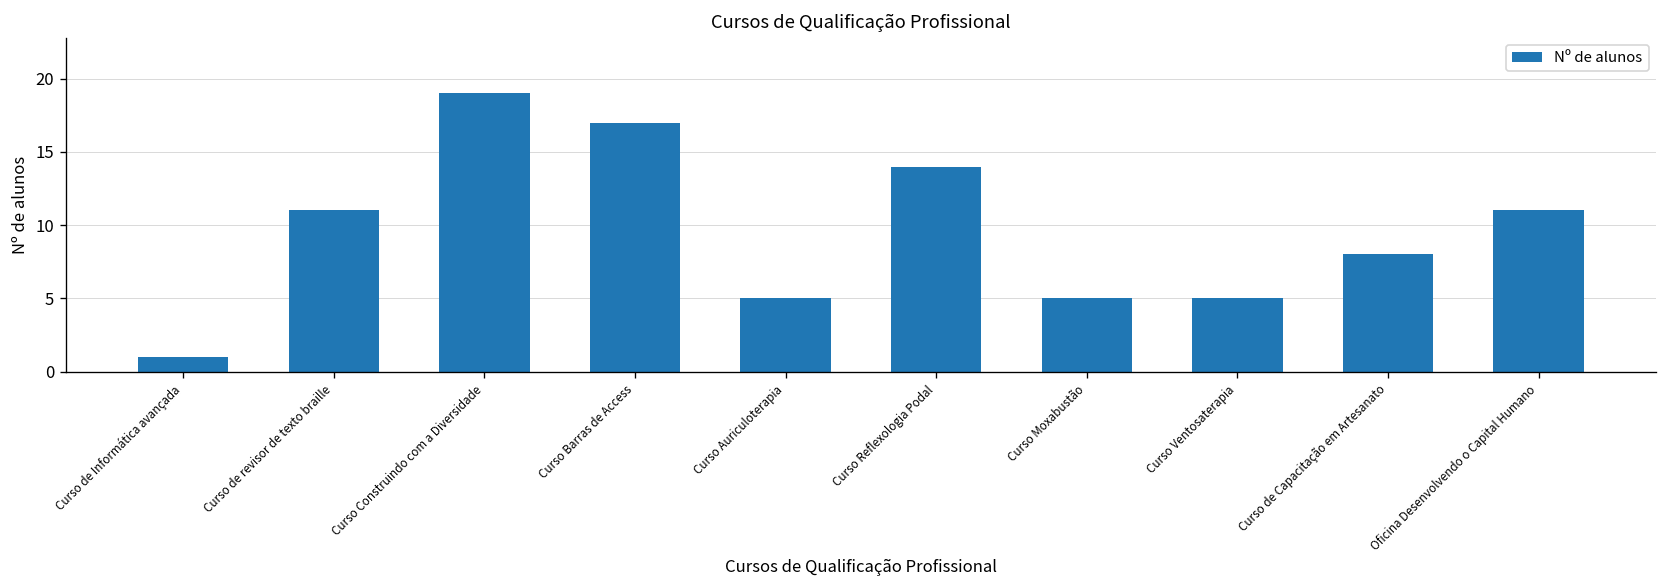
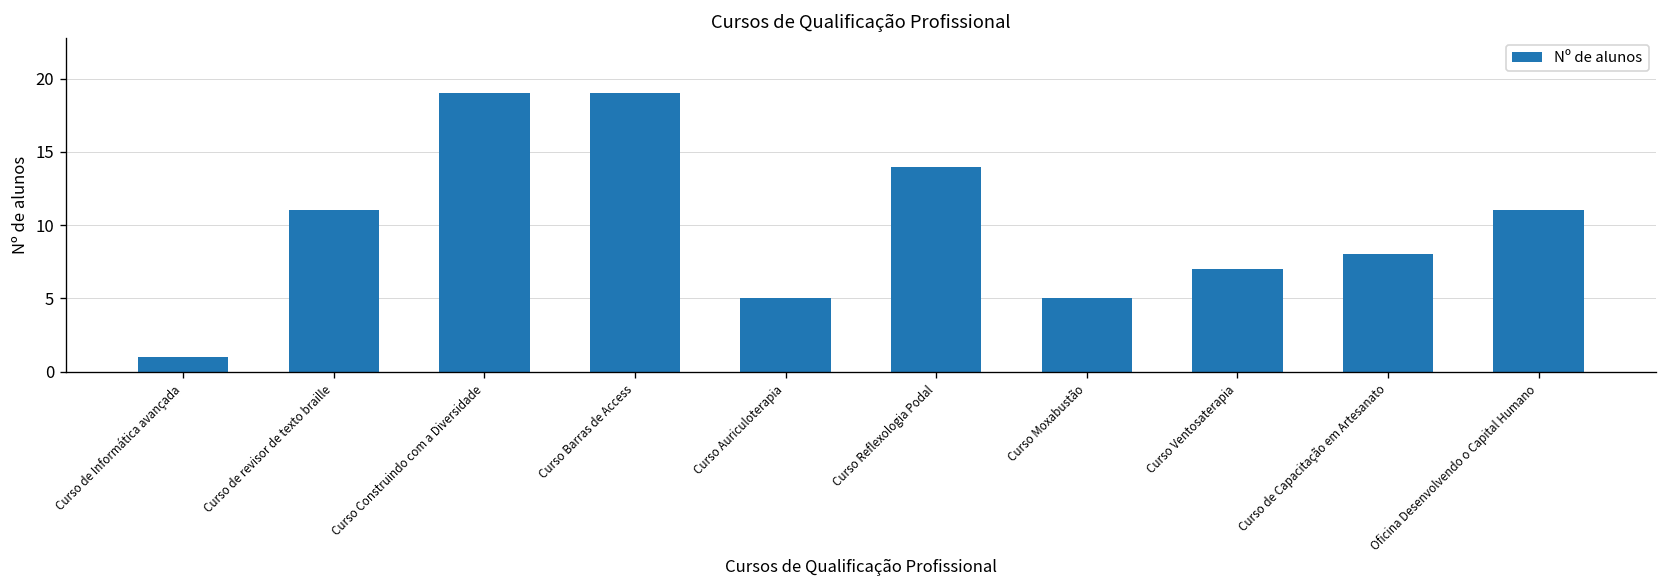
Curso Barras de Access: 17 -> 19
Curso Ventosaterapia: 5 -> 7
